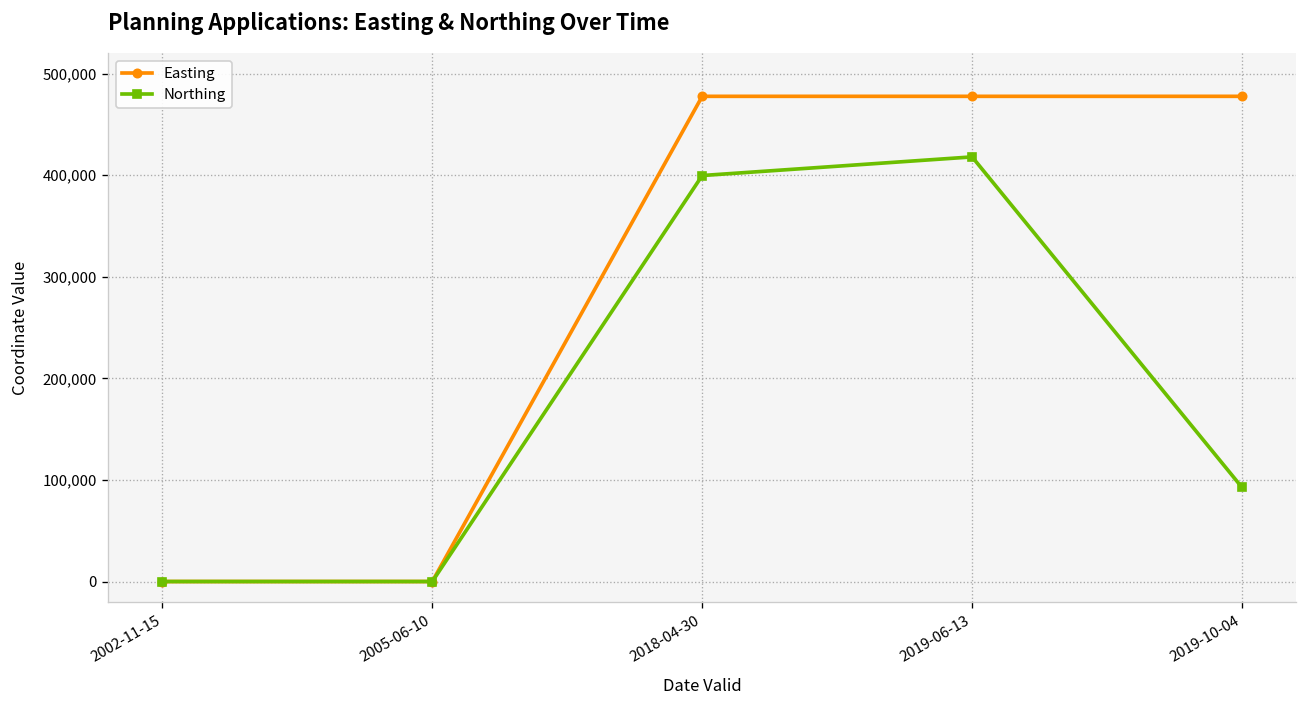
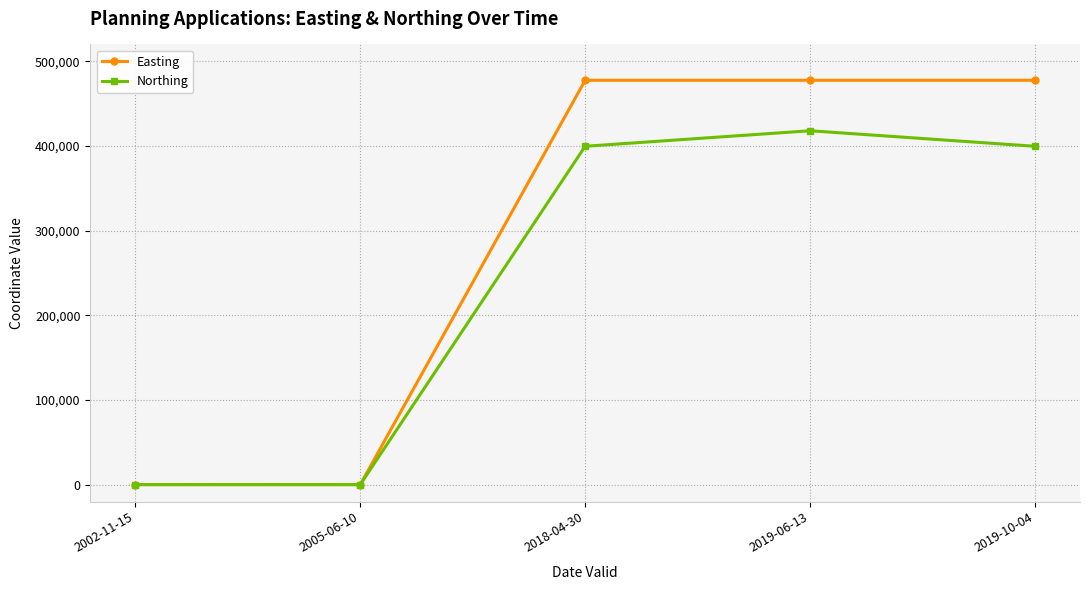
Northing, 2019-10-04: 90,000 -> 400,000
